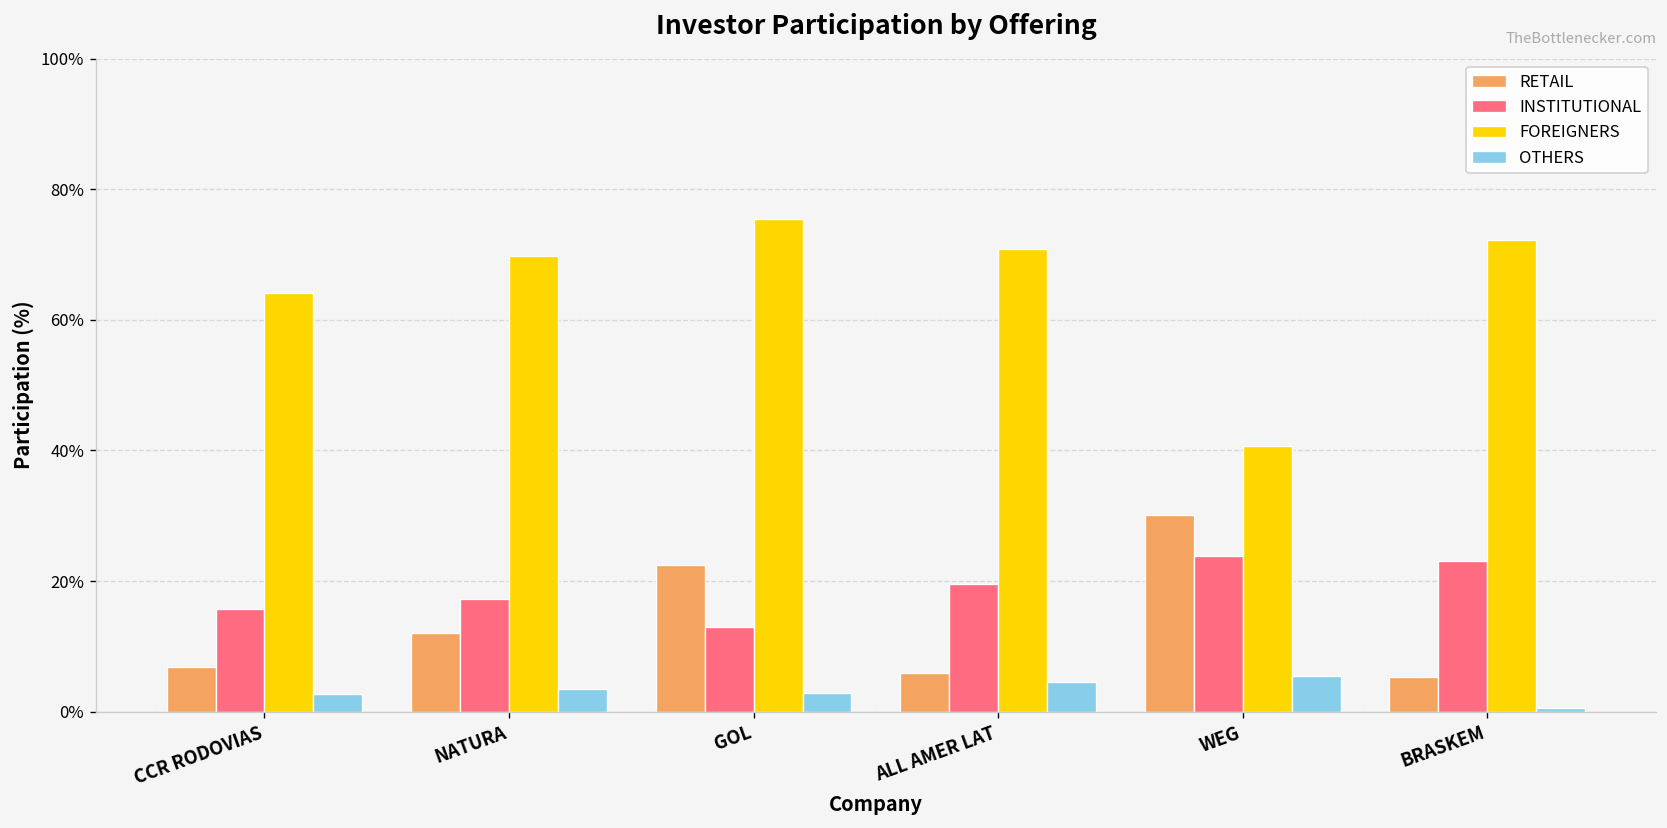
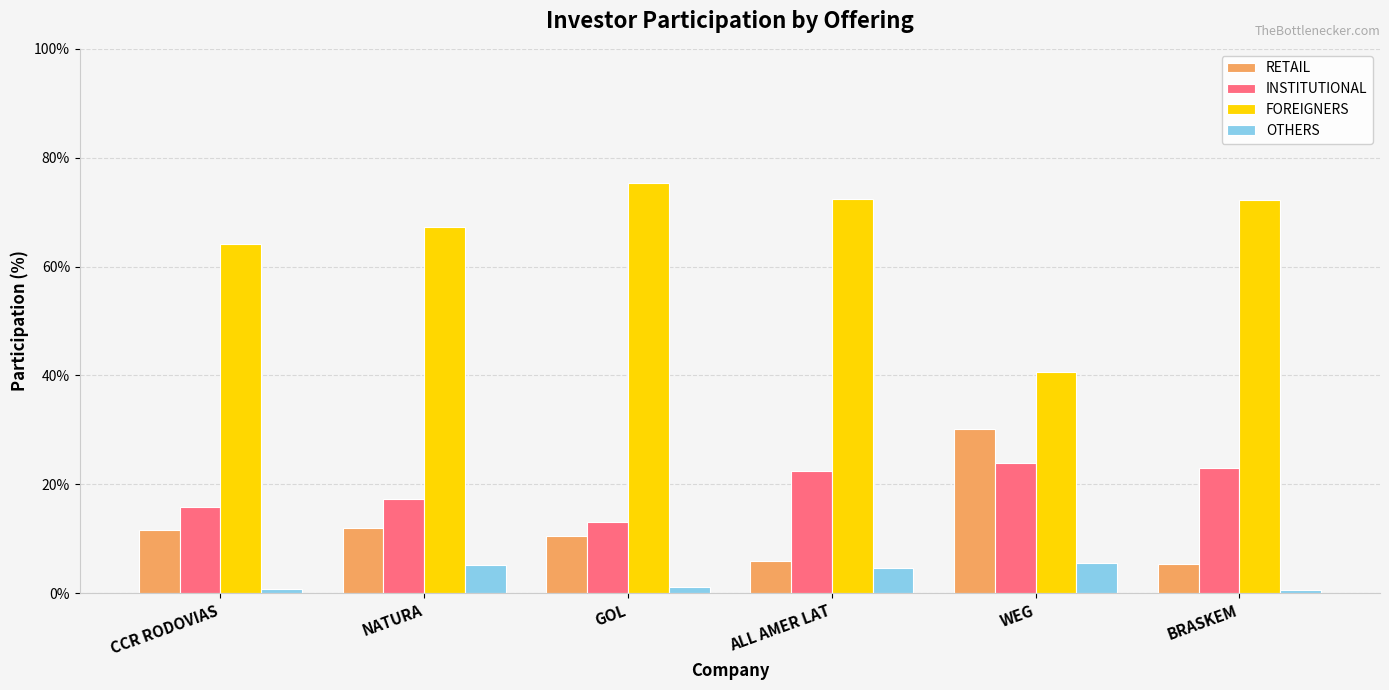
RETAIL, CCR RODOVIAS: 7% -> 12%
OTHERS, CCR RODOVIAS: 3% -> 1%
FOREIGNERS, NATURA: 70% -> 67%
OTHERS, NATURA: 4% -> 5%
RETAIL, GOL: 22% -> 10%
OTHERS, GOL: 3% -> 1%
INSTITUTIONAL, ALL AMER LAT: 20% -> 23%
FOREIGNERS, ALL AMER LAT: 71% -> 72%
